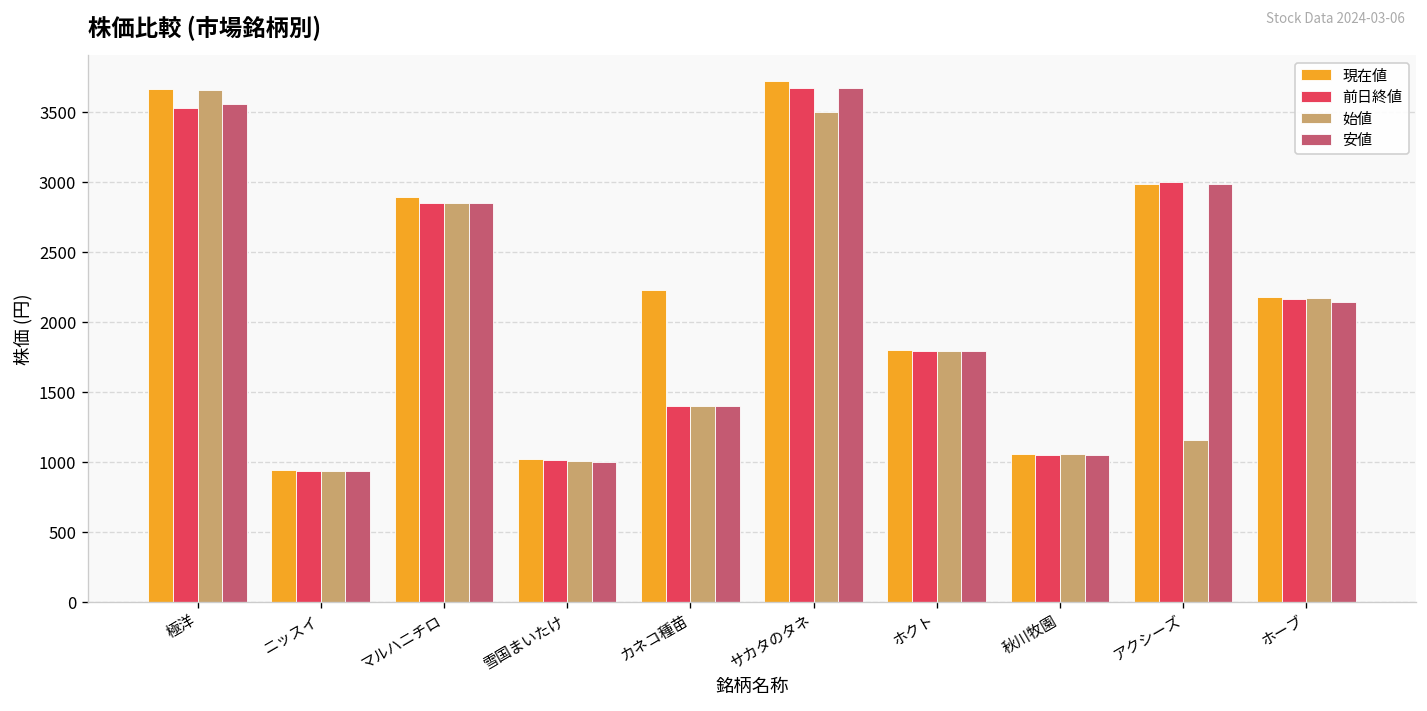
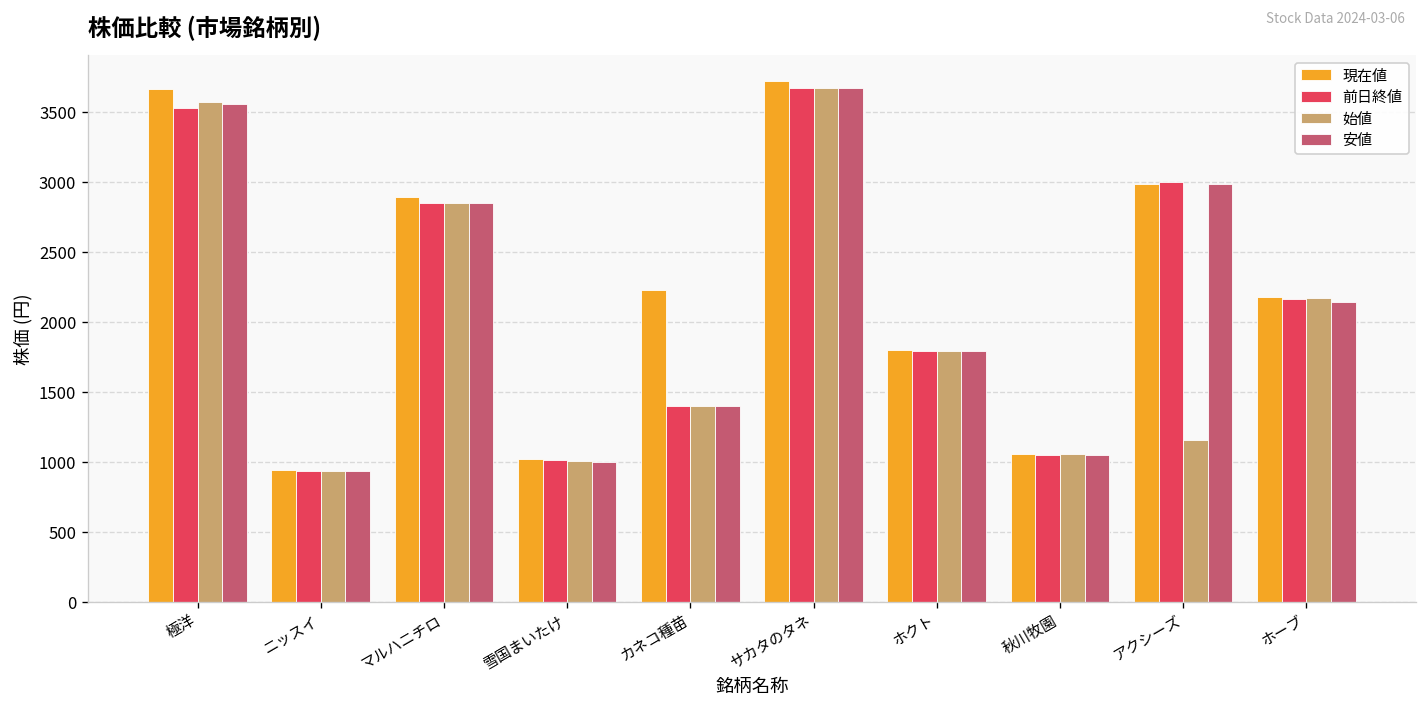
始値, 極洋: 3660 -> 3580
始値, サカタのタネ: 3500 -> 3680
